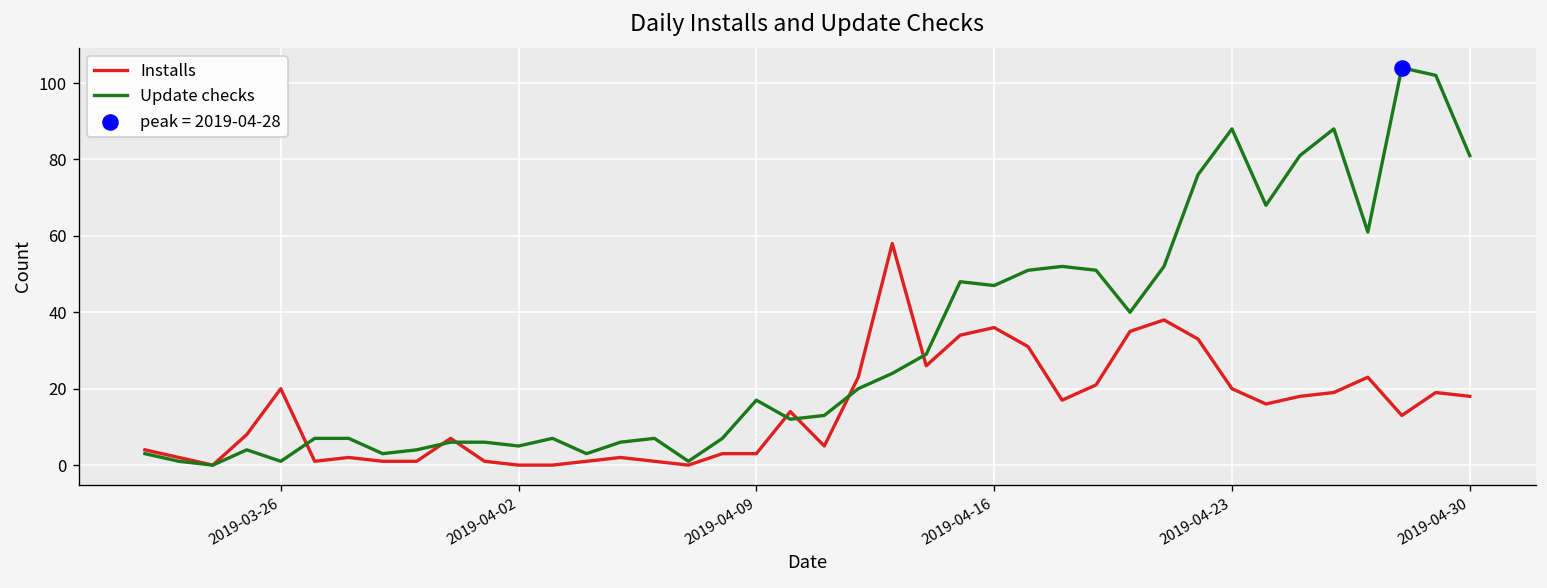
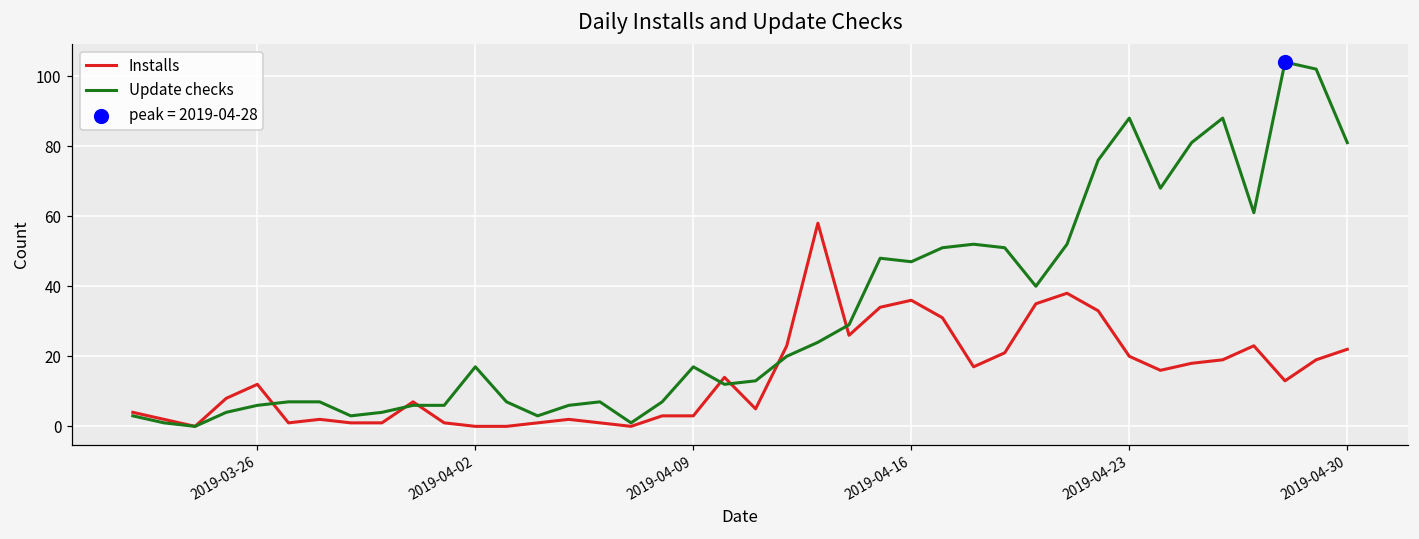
Installs, 2019-03-26: 20 -> 12
Update checks, 2019-03-26: 1 -> 6
Update checks, 2019-04-02: 5 -> 17
Installs, 2019-04-30: 18 -> 22
